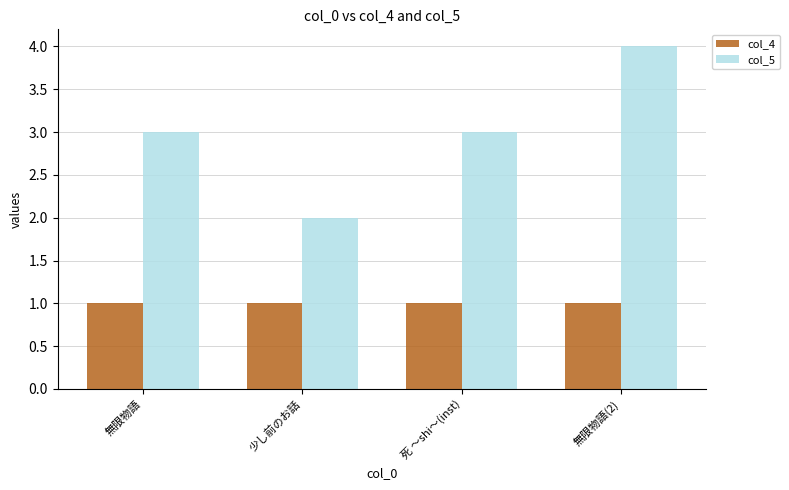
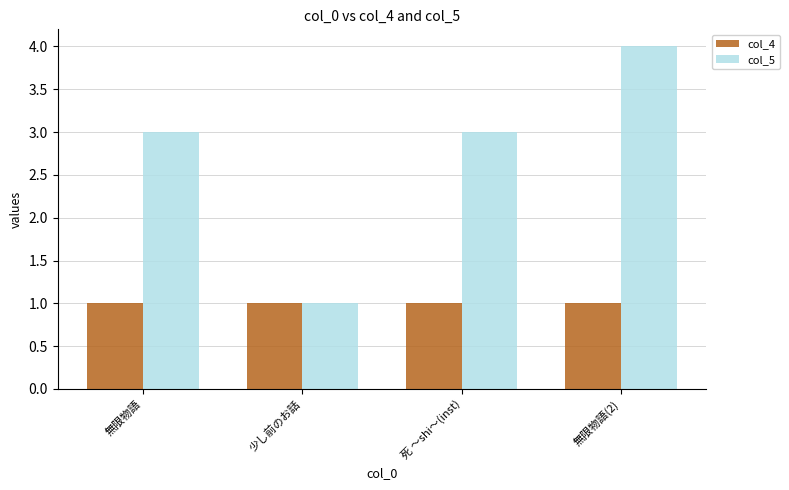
col_5, 少し前のお話: 2 -> 1
